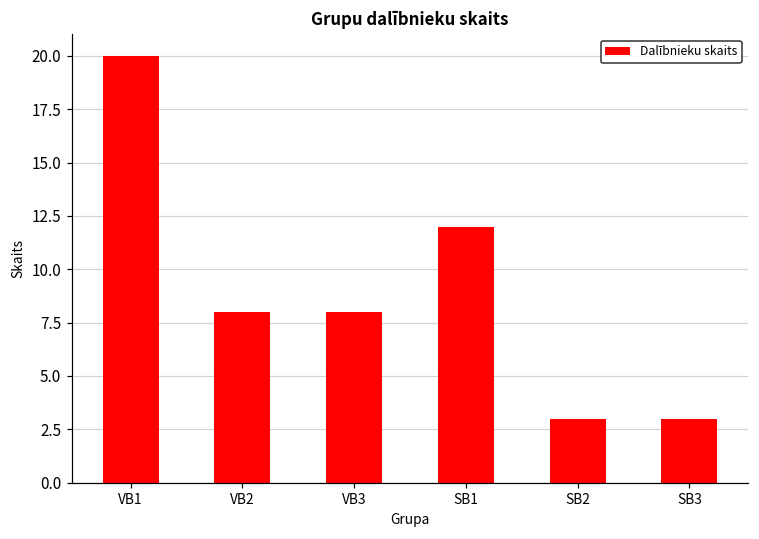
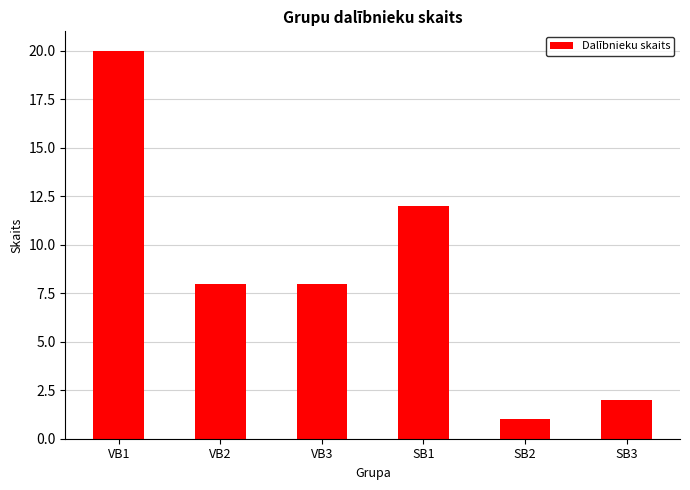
SB2: 3 -> 1
SB3: 3 -> 2
